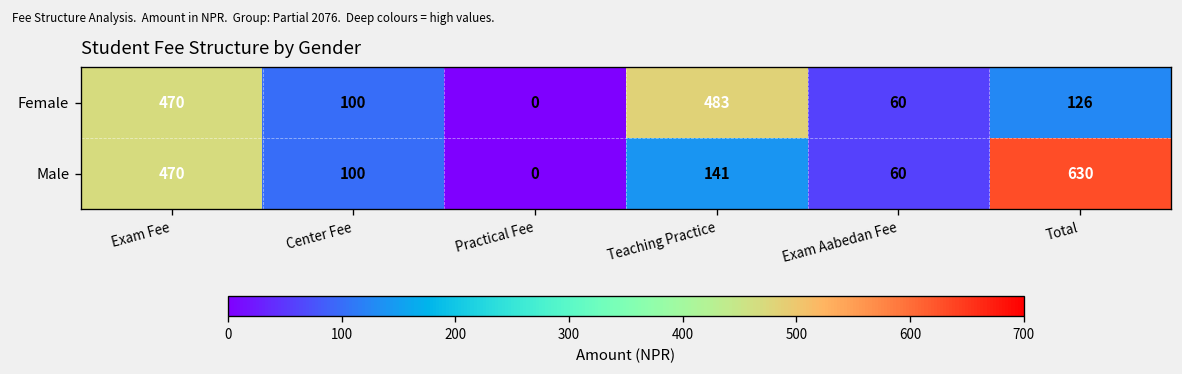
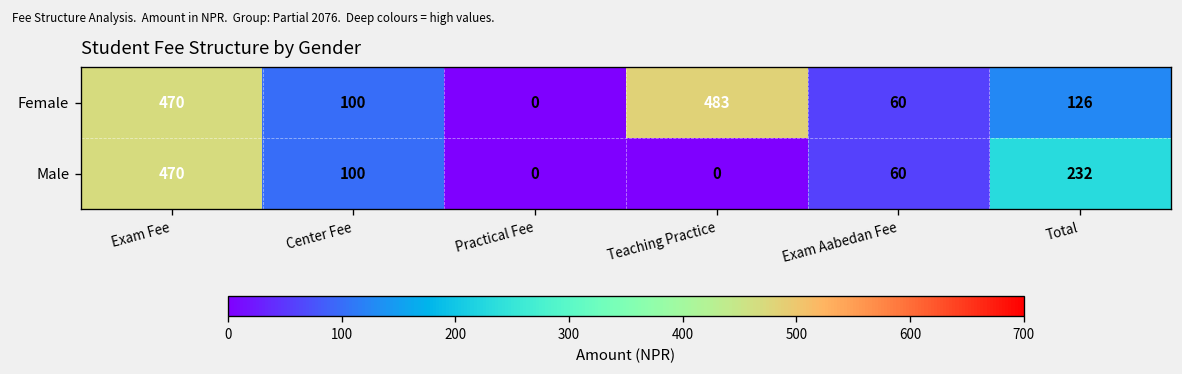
Male, Teaching Practice: 141 -> 0
Male, Total: 630 -> 232
